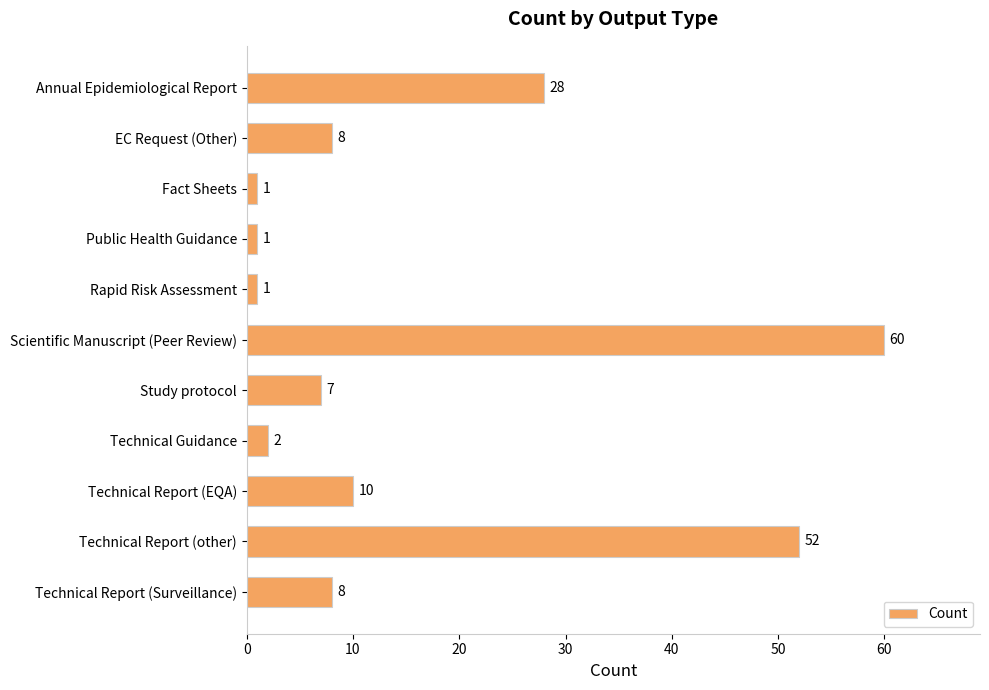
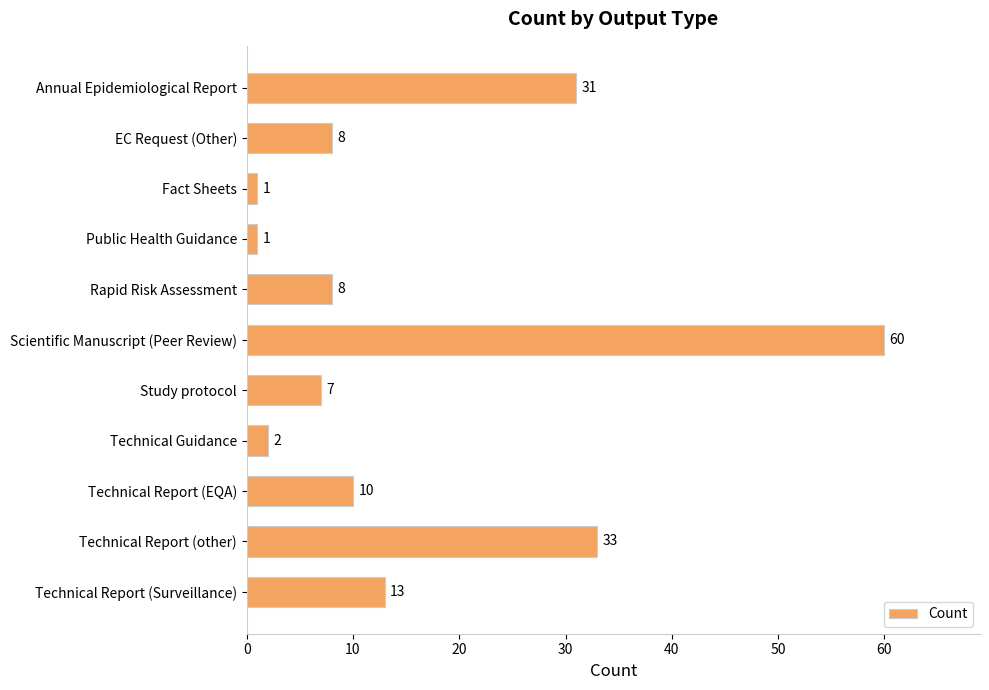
Annual Epidemiological Report: 28 -> 31
Rapid Risk Assessment: 1 -> 8
Technical Report (other): 52 -> 33
Technical Report (Surveillance): 8 -> 13
